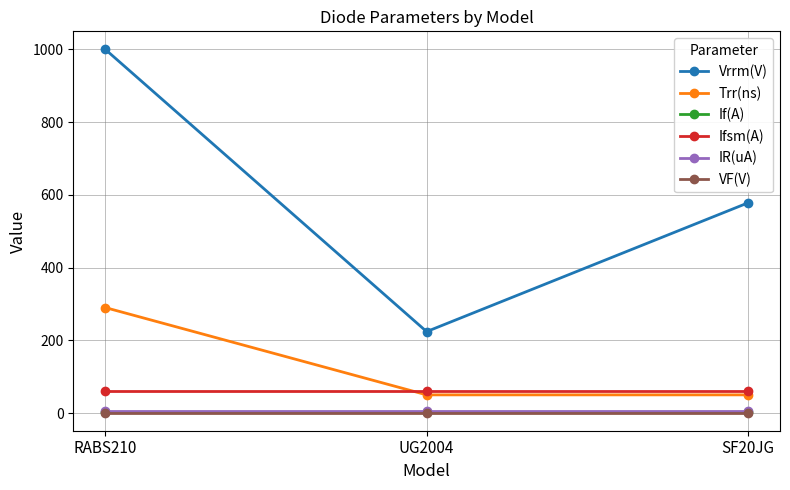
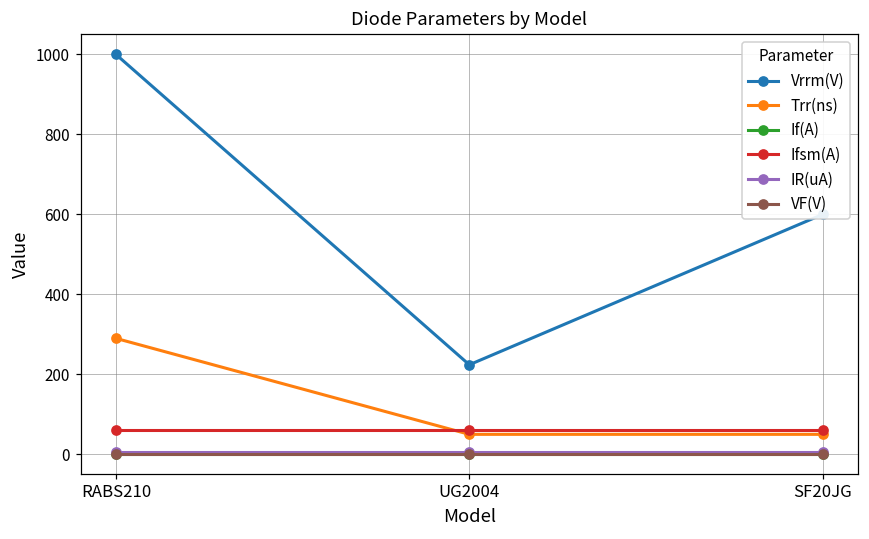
Vrrm(V), SF20JG: 580 -> 600
